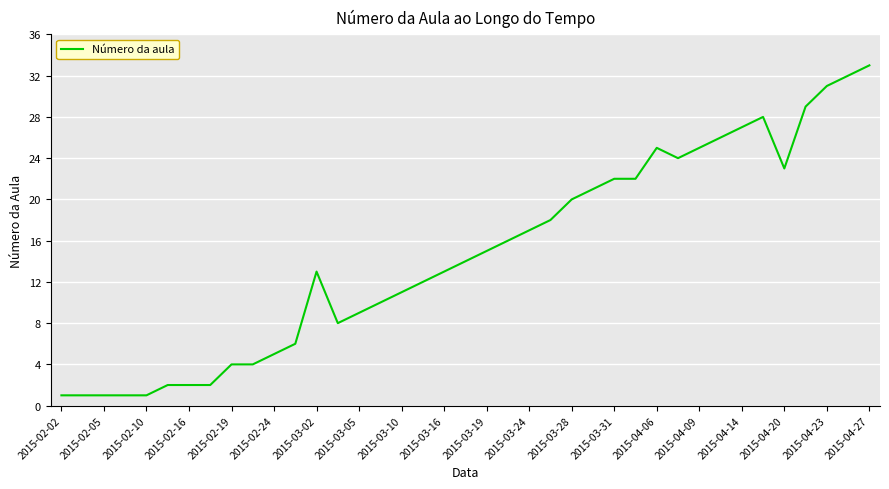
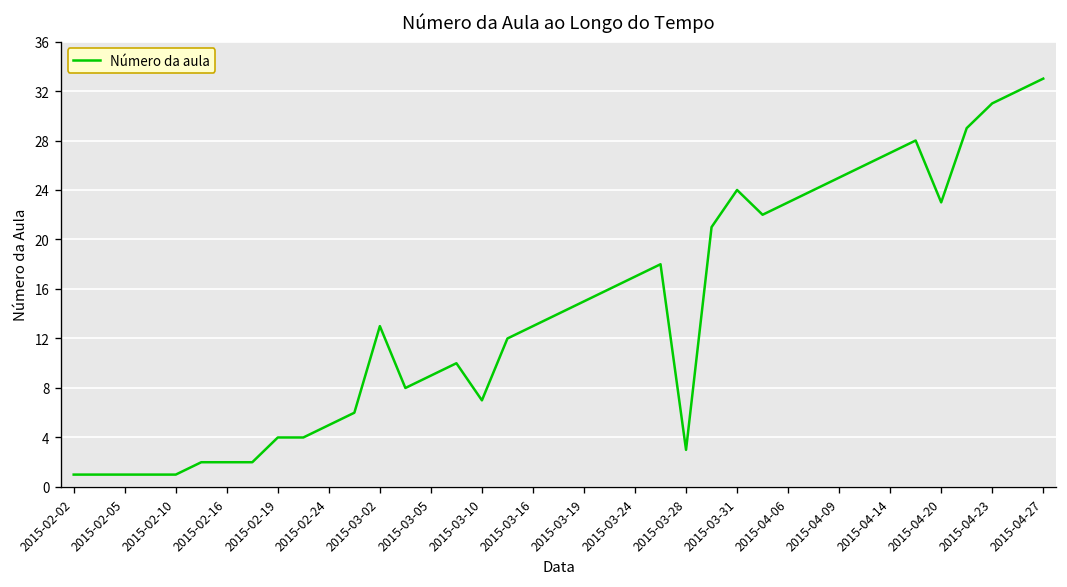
2015-03-10: 11 -> 7
2015-03-28: 20 -> 3
2015-03-31: 22 -> 24
2015-04-06: 25 -> 23
